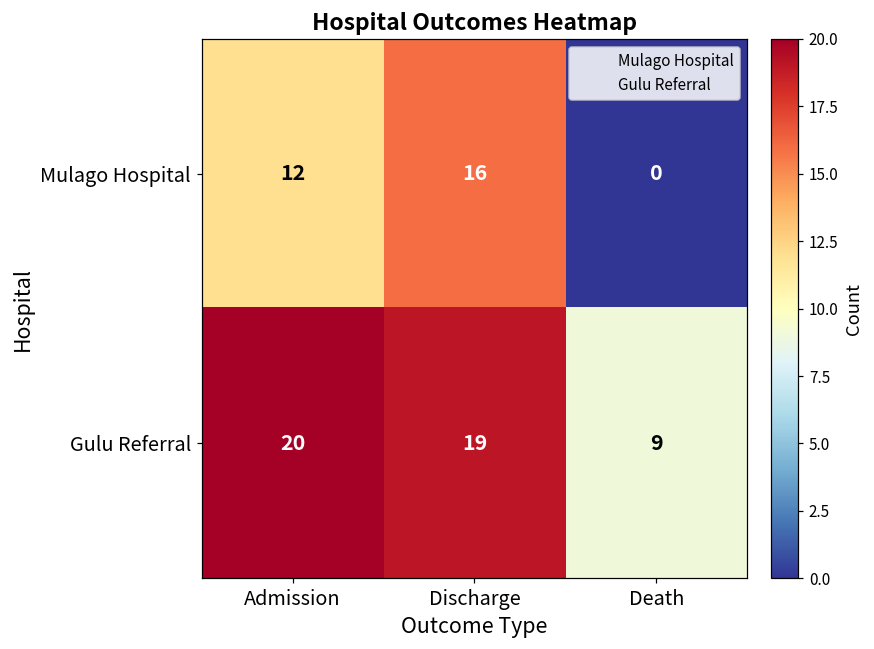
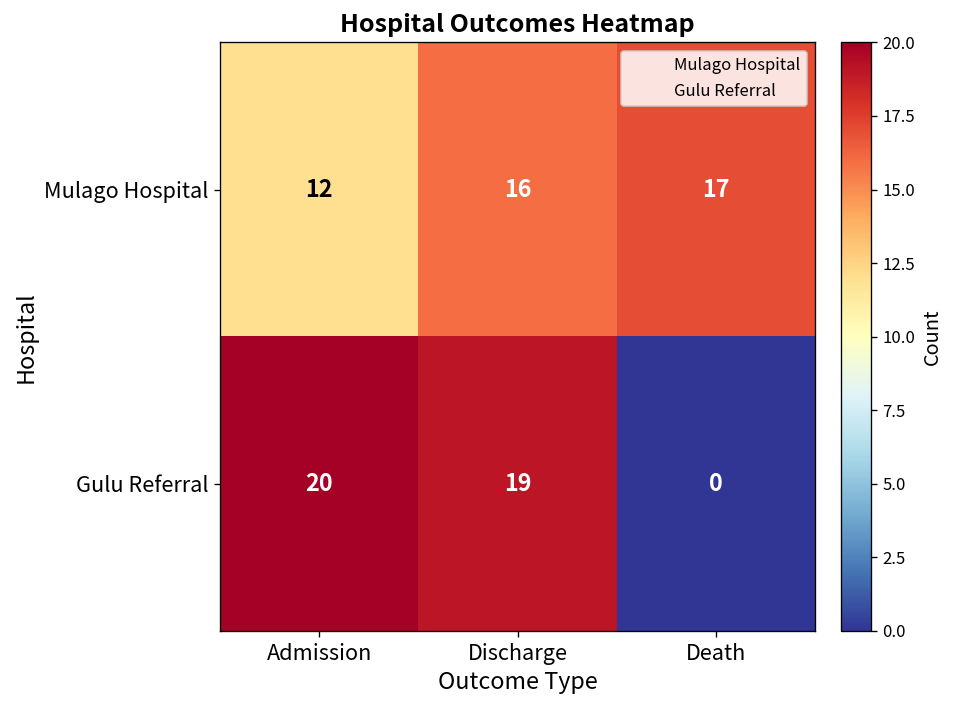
Mulago Hospital, Death: 0 -> 17
Gulu Referral, Death: 9 -> 0
